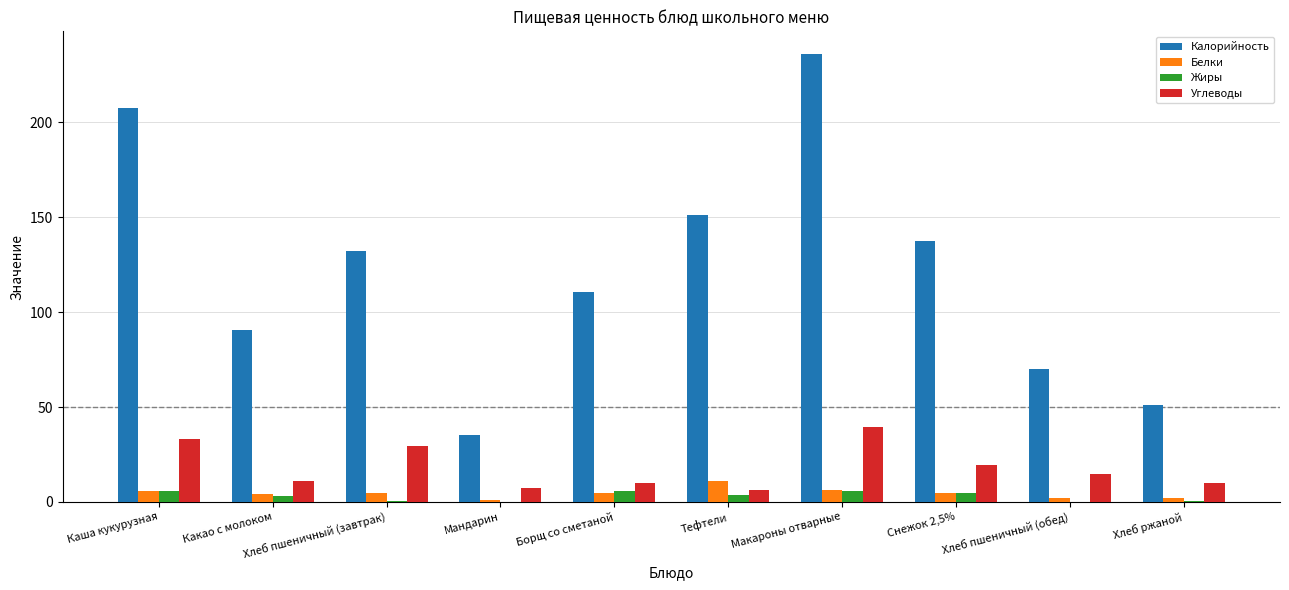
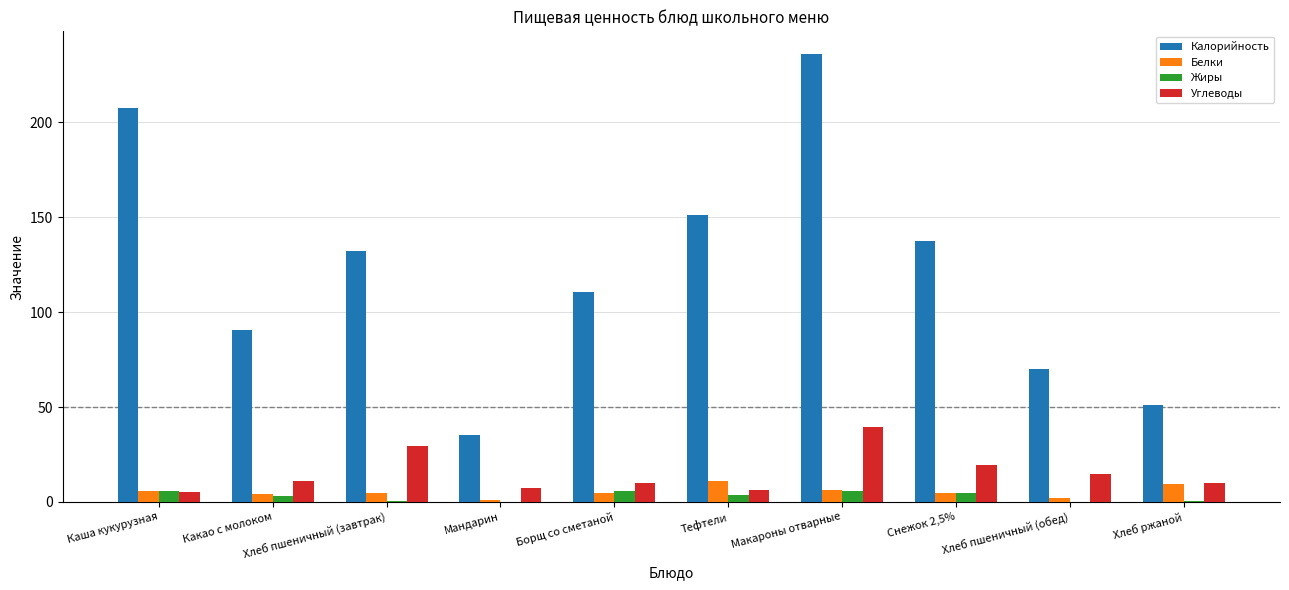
Углеводы, Каша кукурузная: 33 -> 5
Белки, Хлеб ржаной: 2 -> 9
